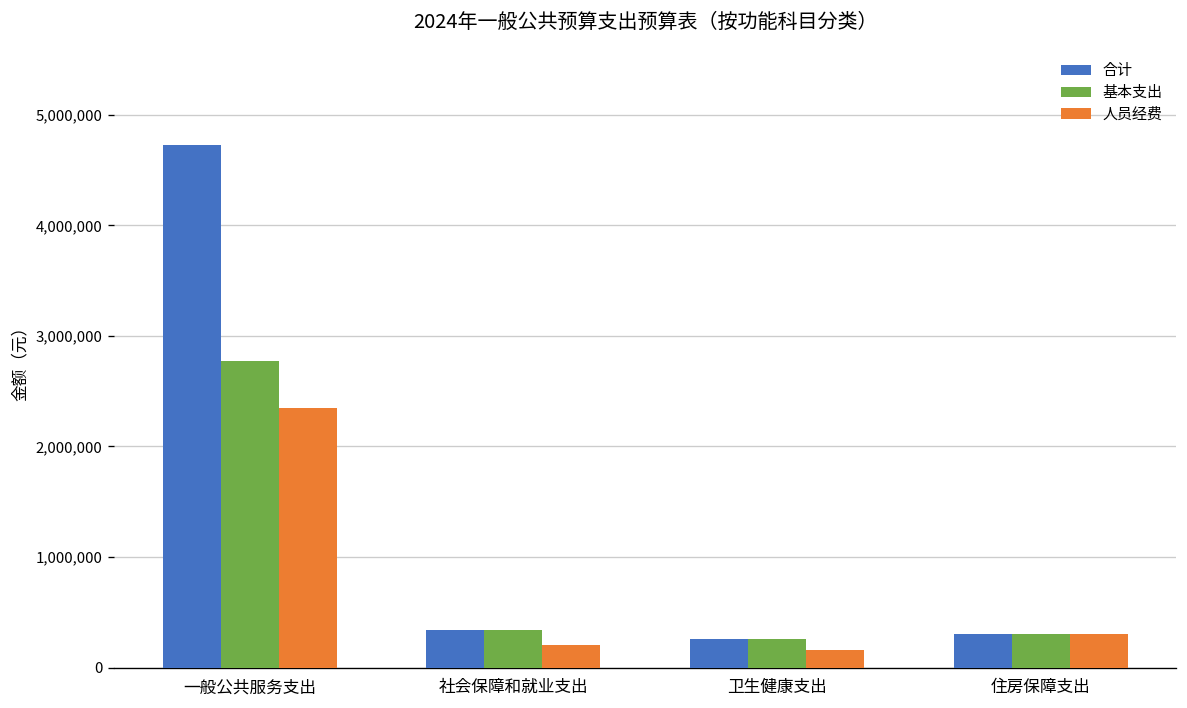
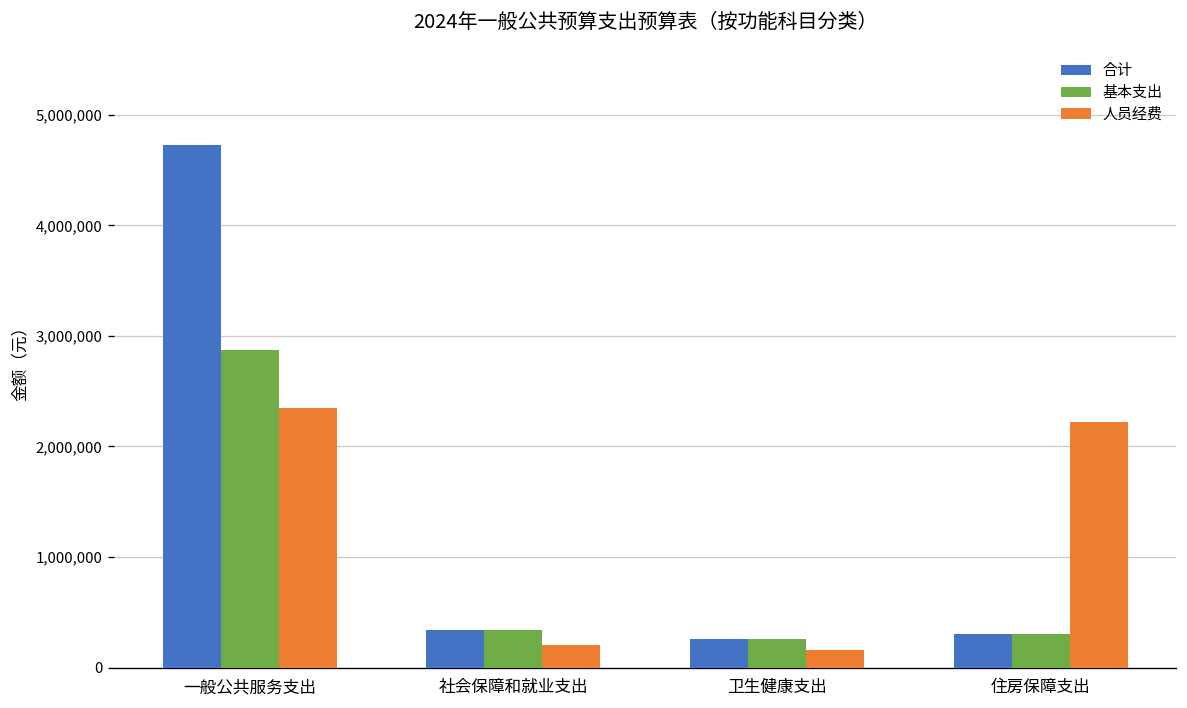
基本支出, 一般公共服务支出: 2,800,000 -> 2,900,000
人员经费, 住房保障支出: 300,000 -> 2,200,000
